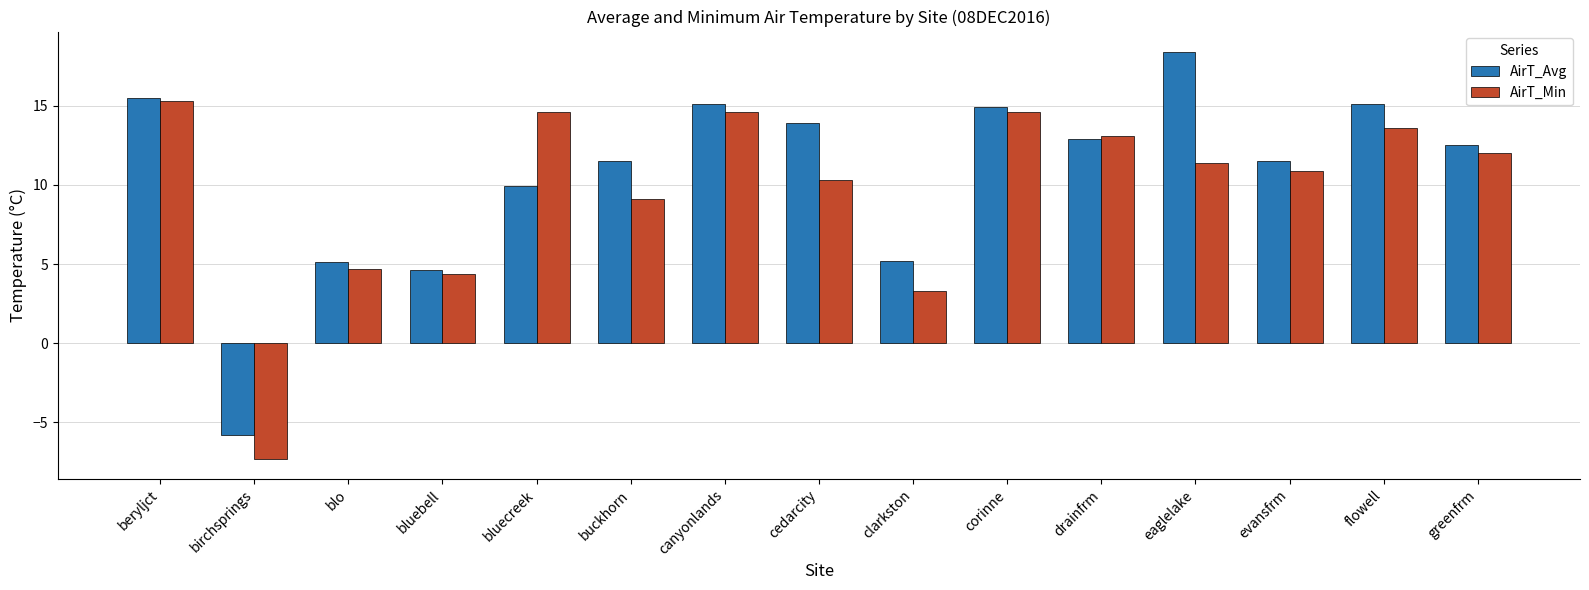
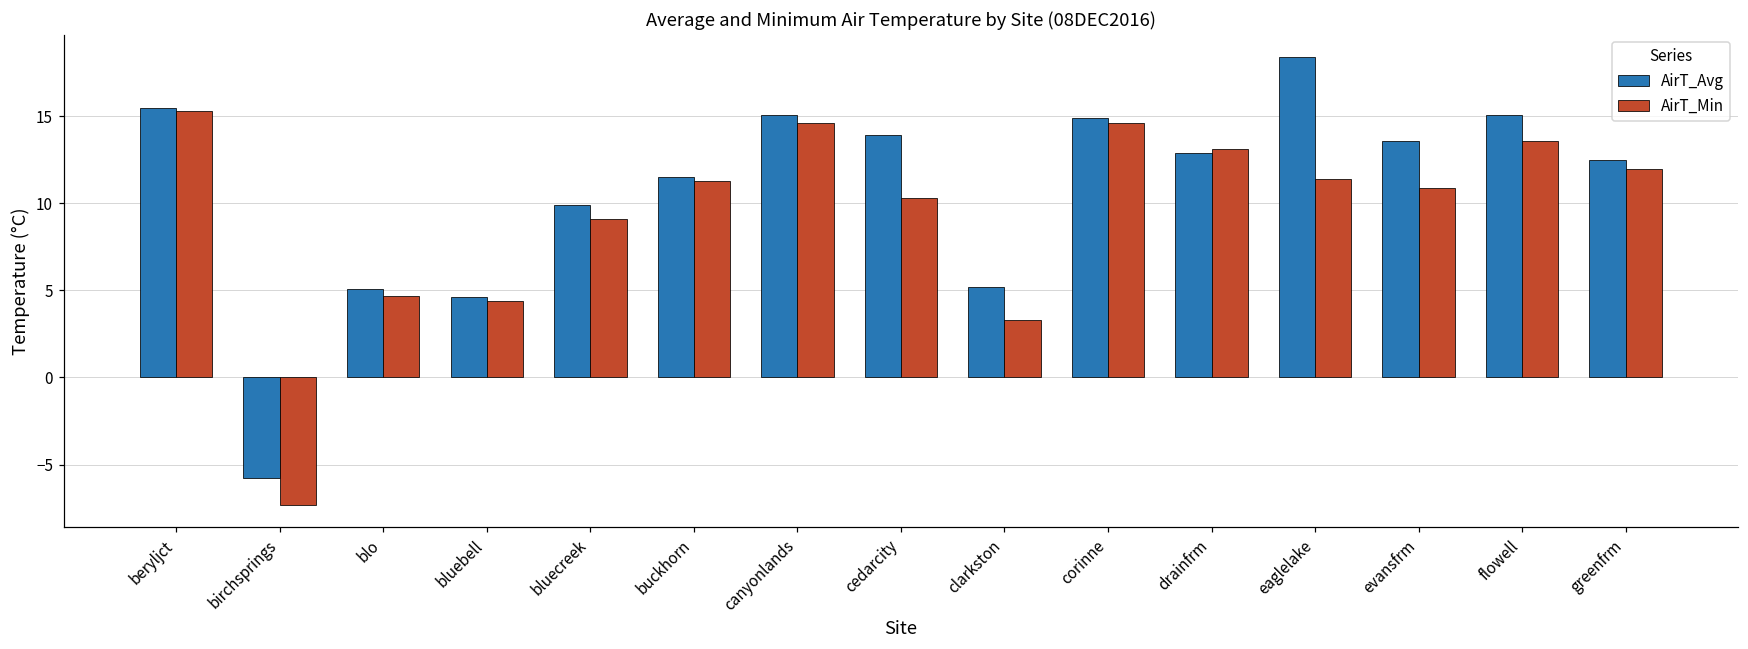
AirT_Min, bluecreek: 14.6 -> 9.1
AirT_Min, buckhorn: 9.1 -> 11.3
AirT_Avg, evansfrm: 11.5 -> 13.6
